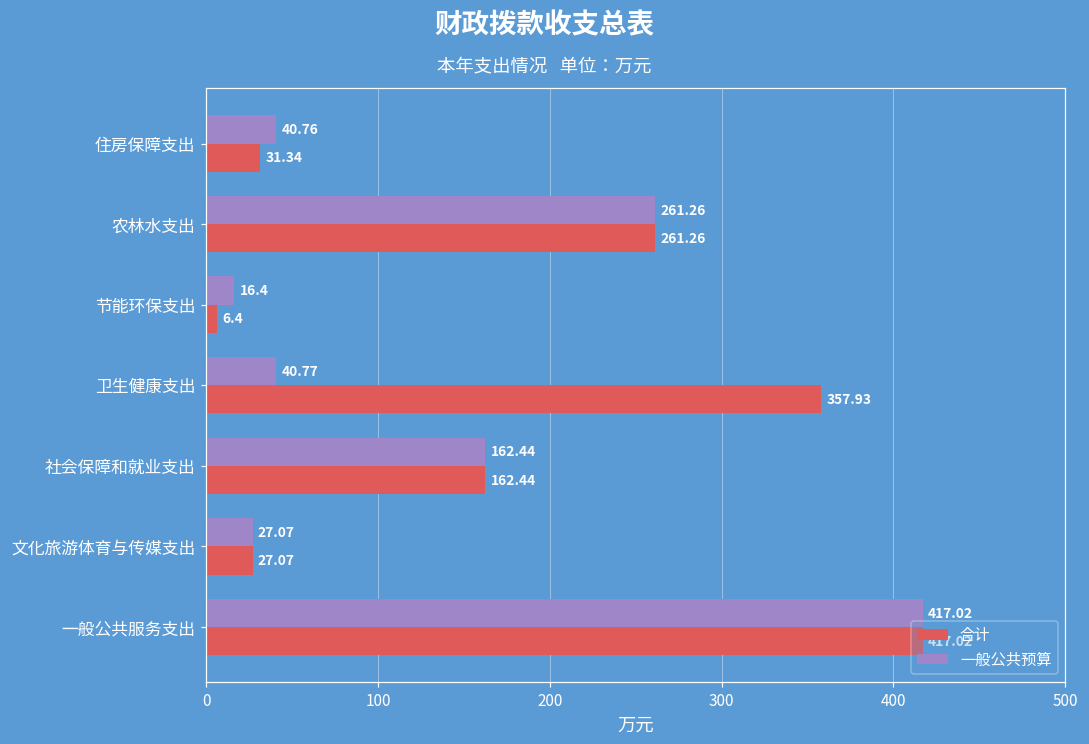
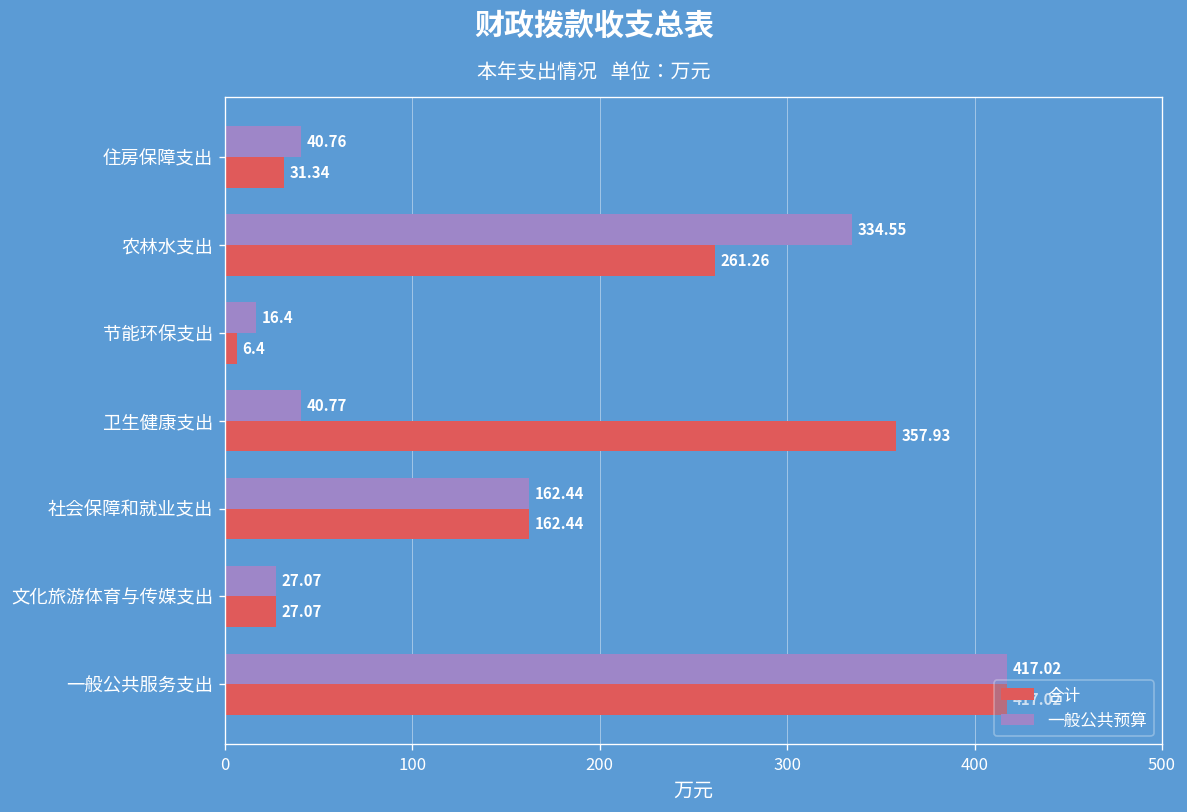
一般公共预算, 农林水支出: 261.26 -> 334.55
